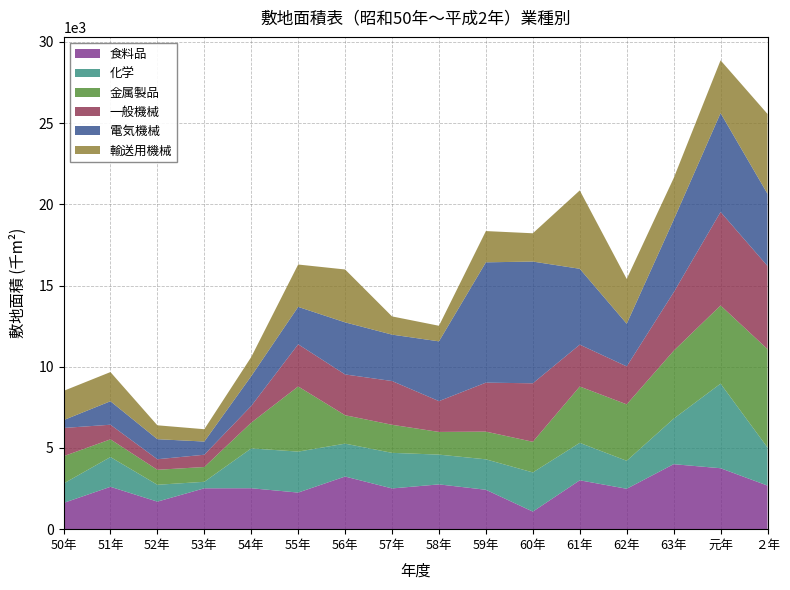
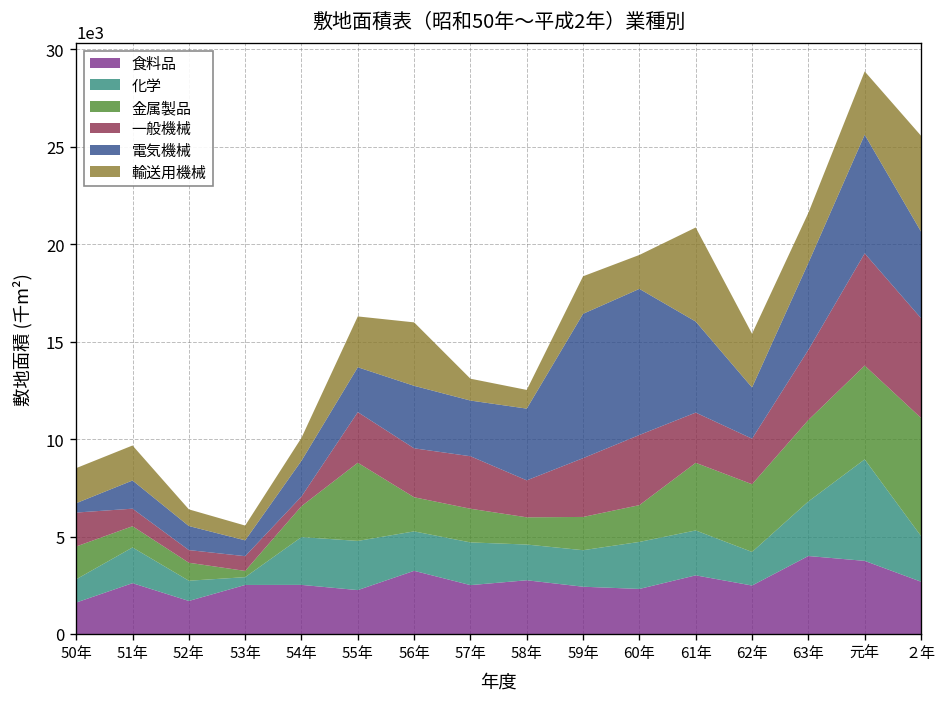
金属製品, 53年: 900 -> 300
一般機械, 54年: 1000 -> 500
食料品, 60年: 1100 -> 2300
